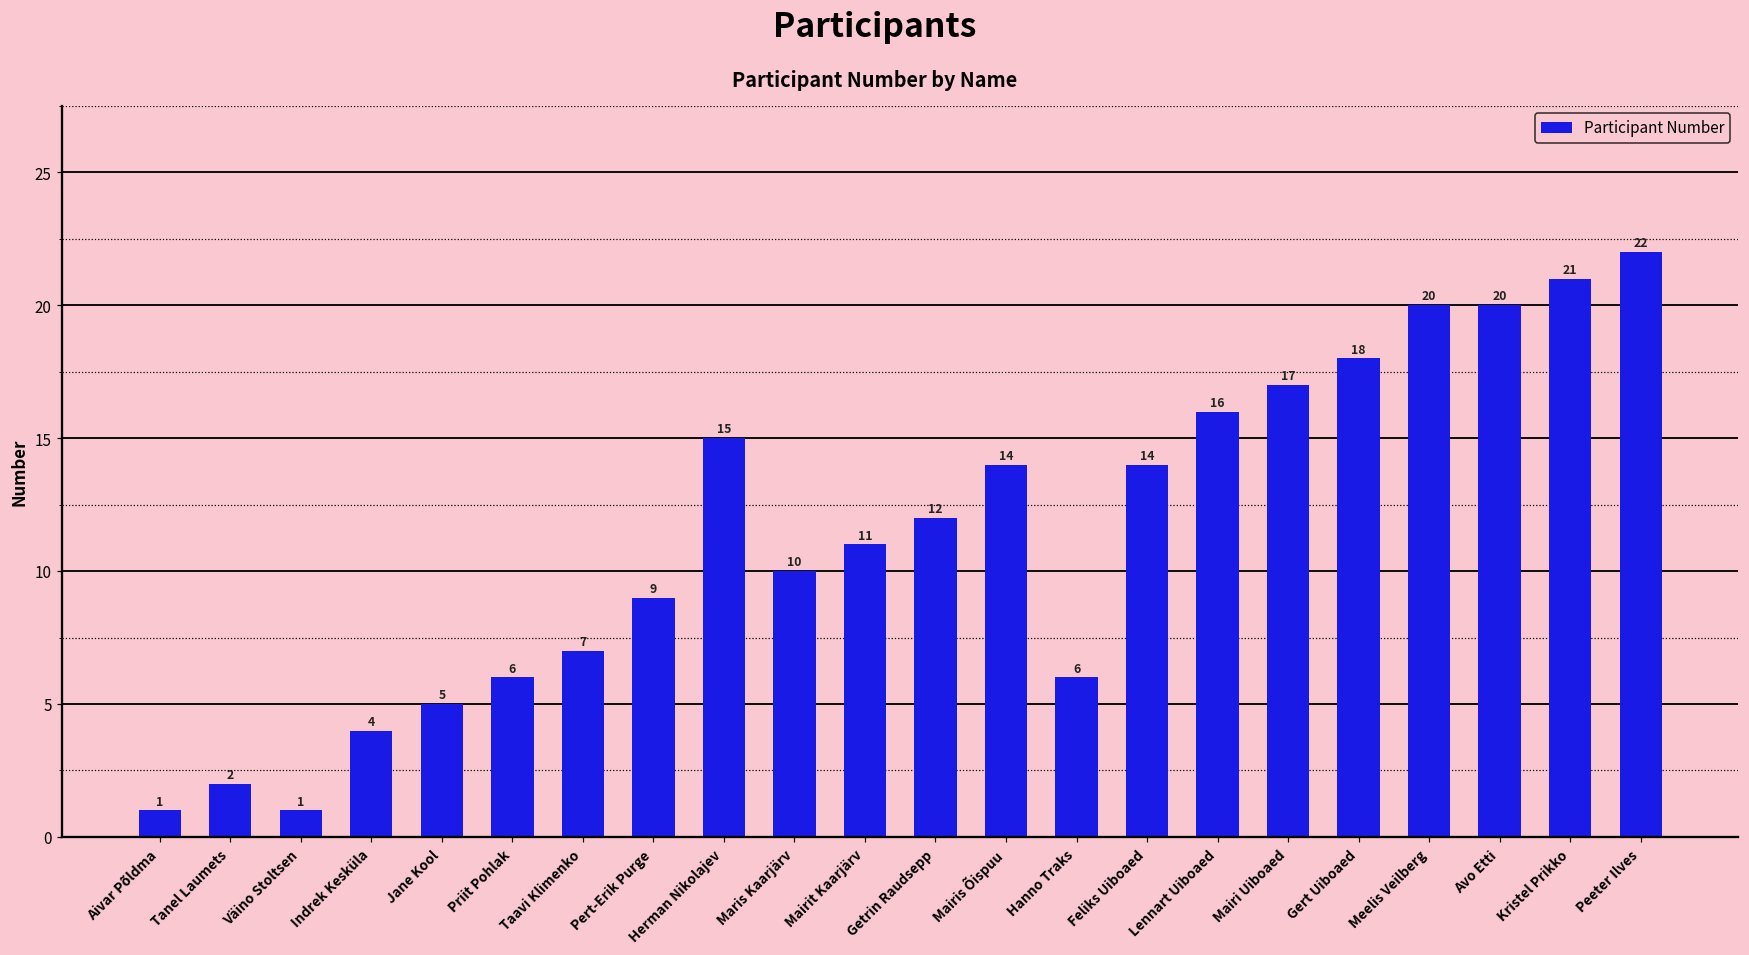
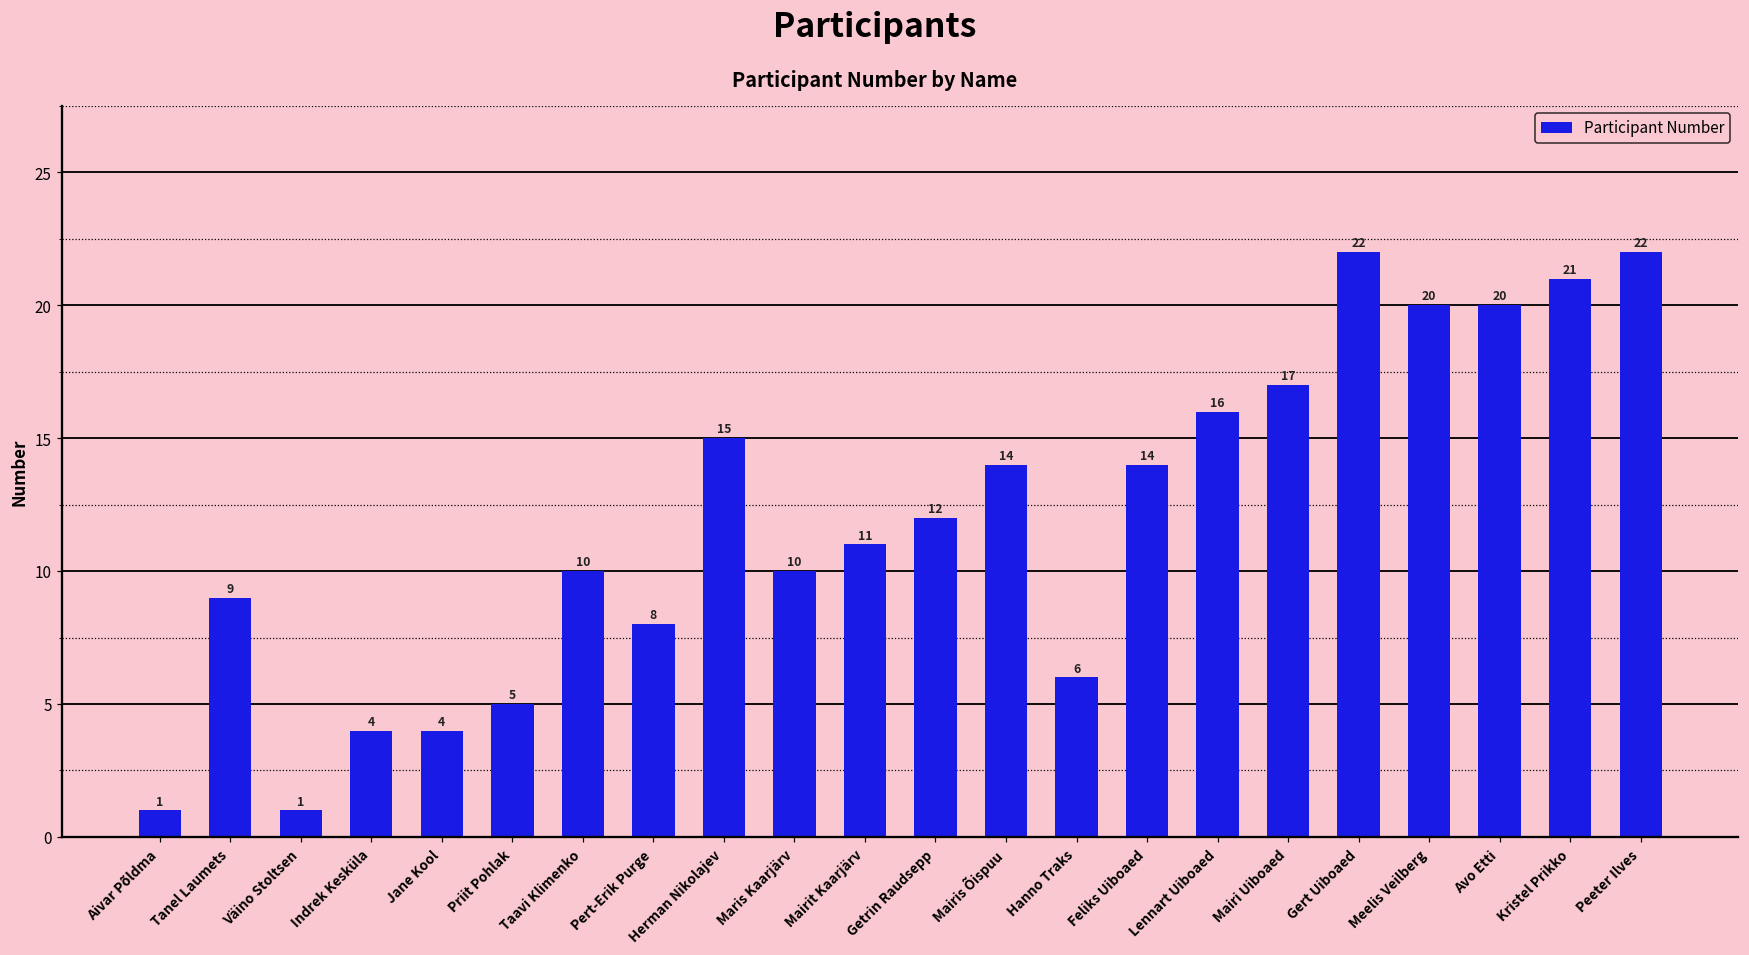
Tanel Laumets: 2 -> 9
Jane Kool: 5 -> 4
Priit Pohlak: 6 -> 5
Taavi Klimenko: 7 -> 10
Pert-Erik Purge: 9 -> 8
Gert Uiboaed: 18 -> 22
